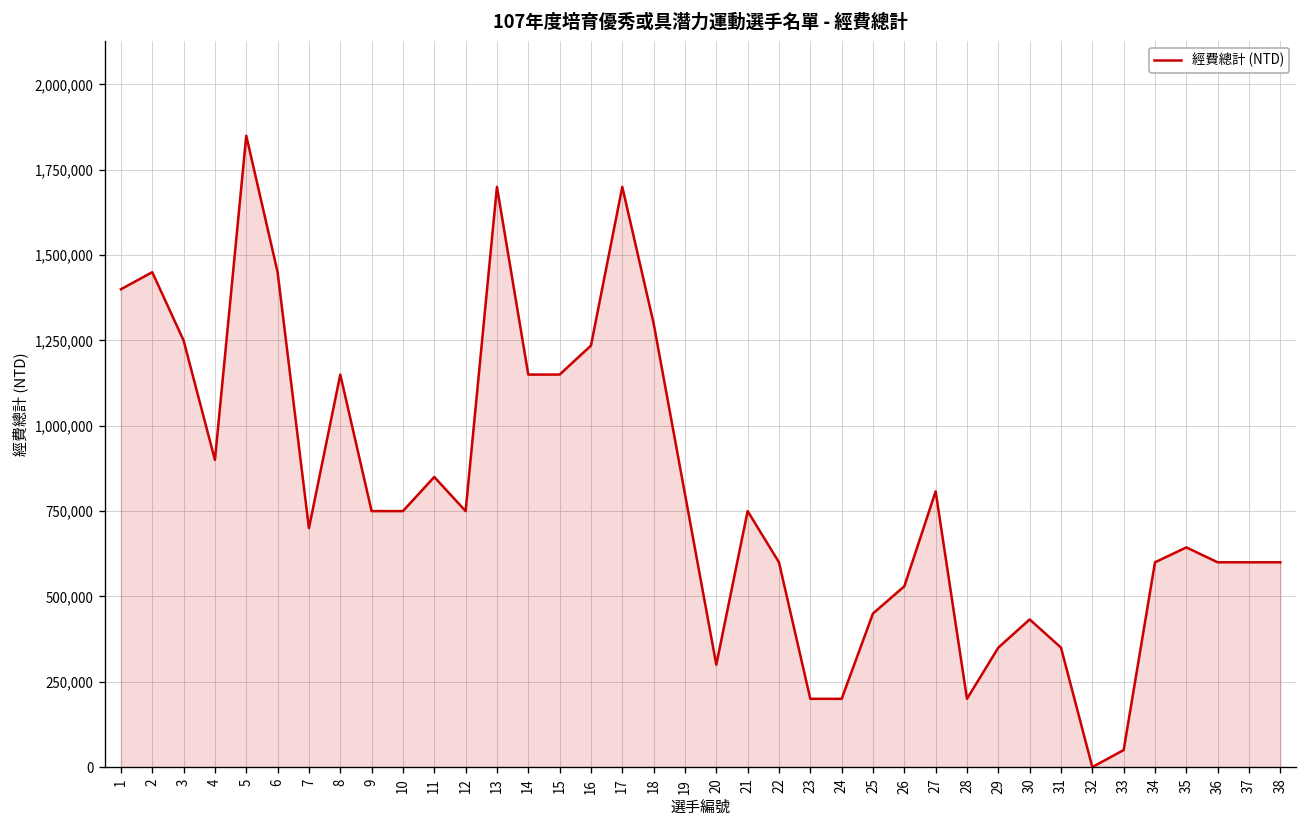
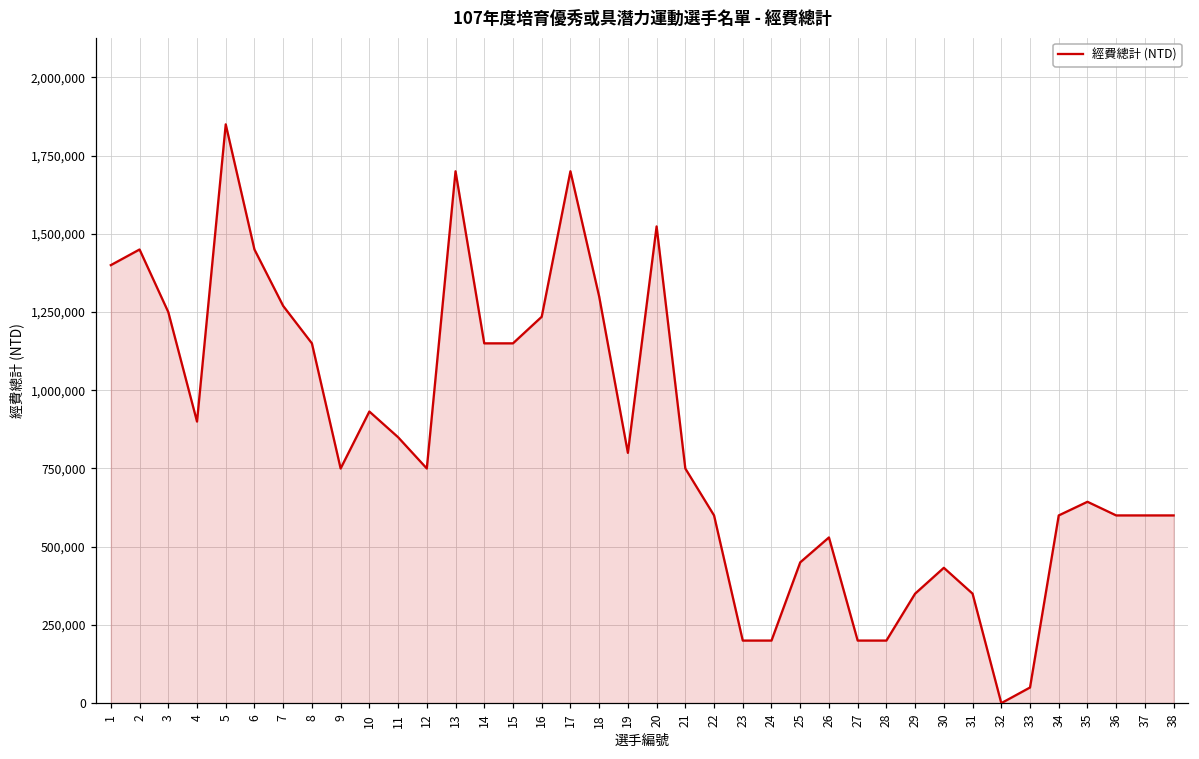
7: 700,000 -> 1,270,000
10: 750,000 -> 930,000
20: 300,000 -> 1,520,000
27: 810,000 -> 200,000
